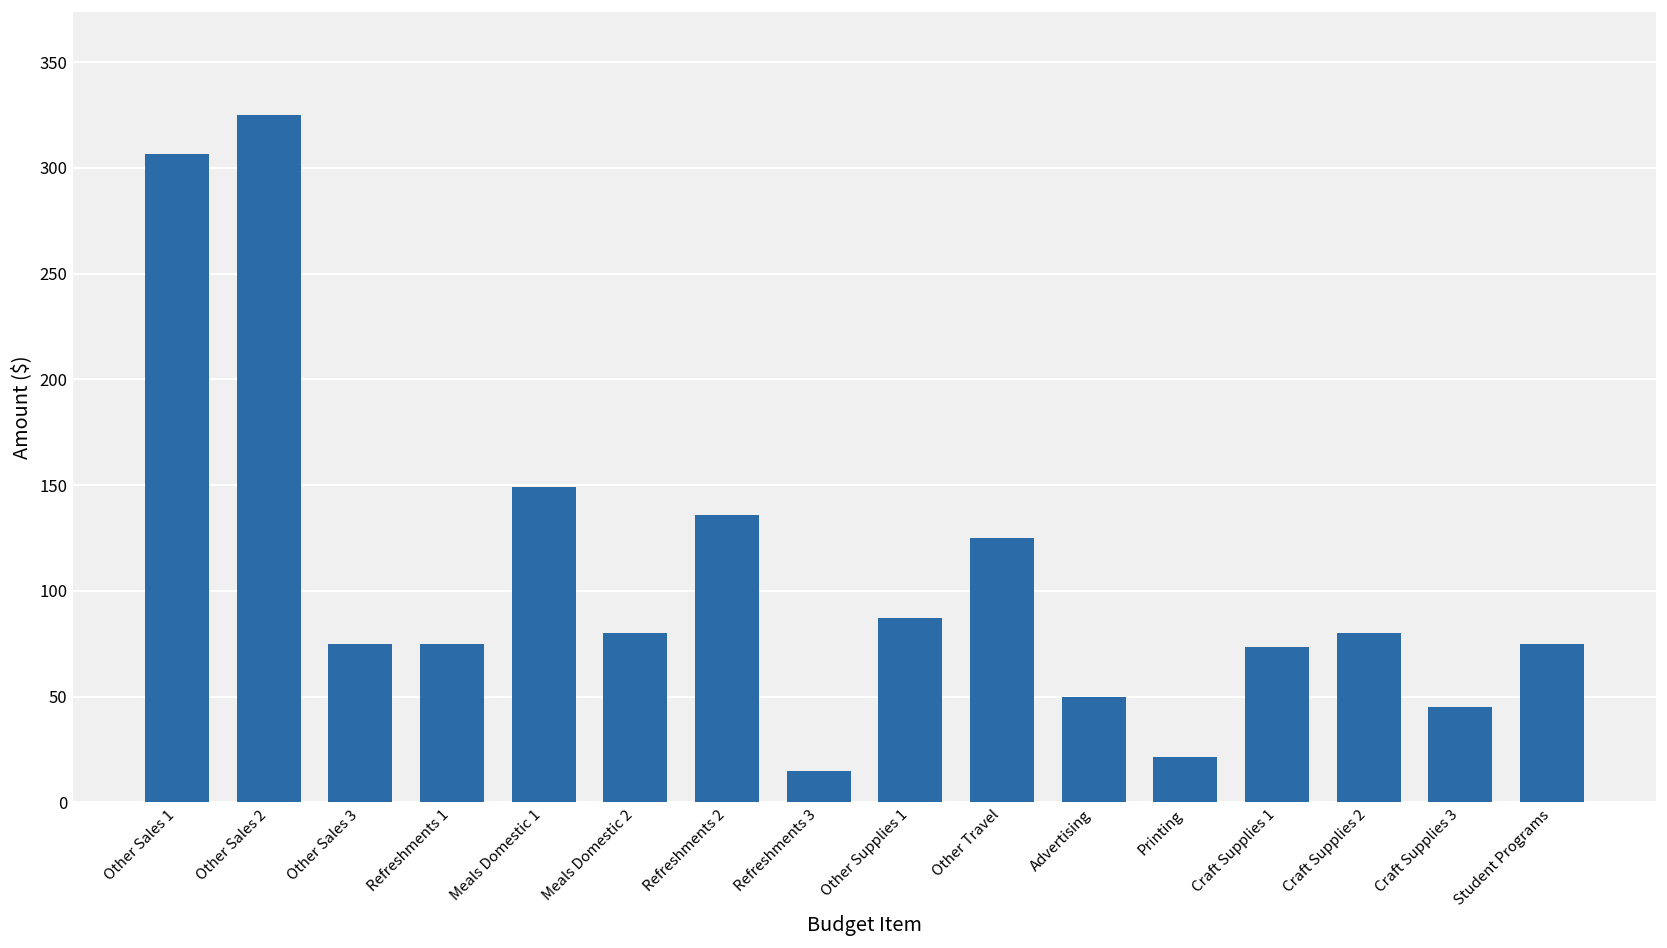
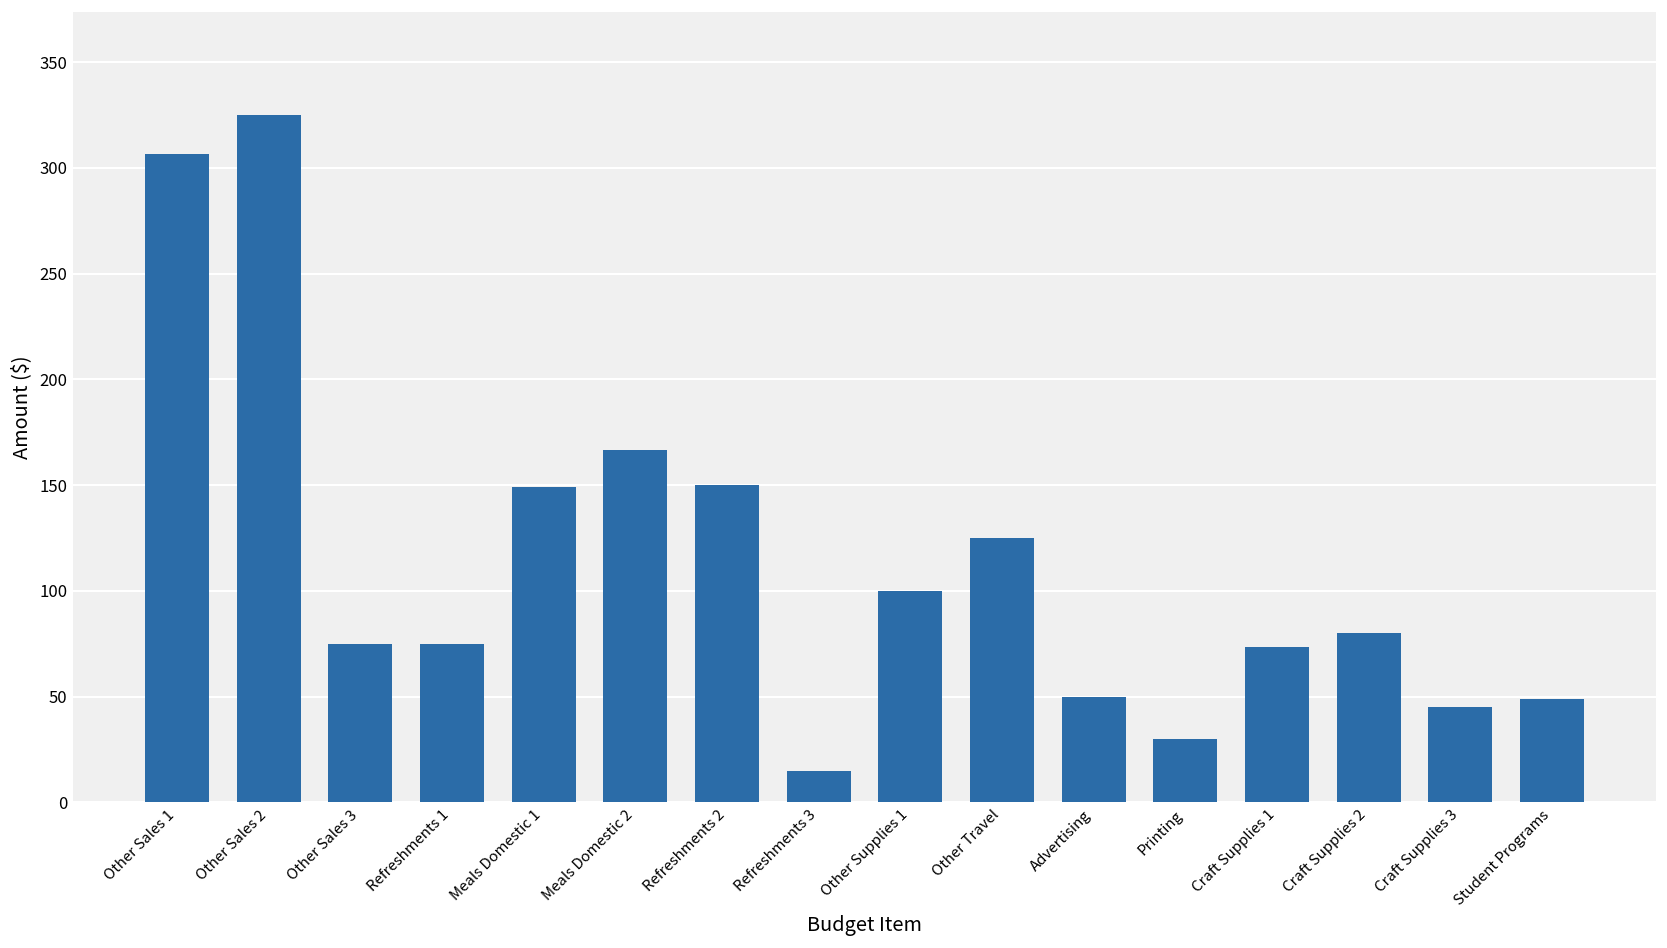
Meals Domestic 2: 80 -> 167
Refreshments 2: 136 -> 150
Other Supplies 1: 87 -> 100
Printing: 22 -> 30
Student Programs: 75 -> 49
